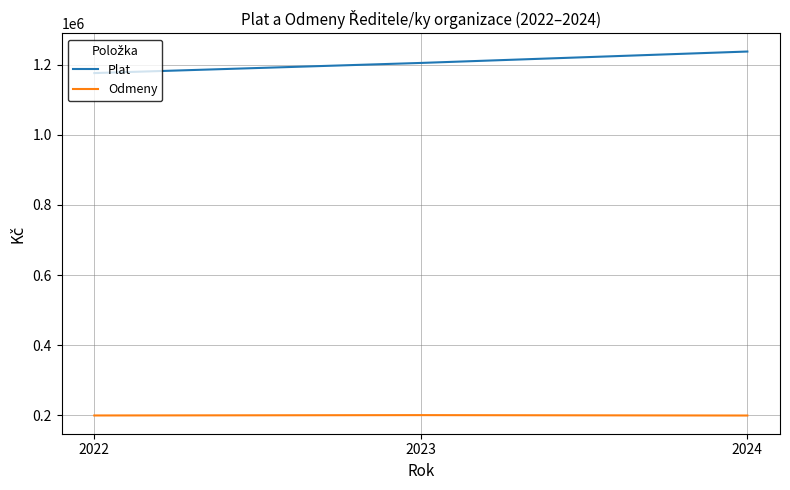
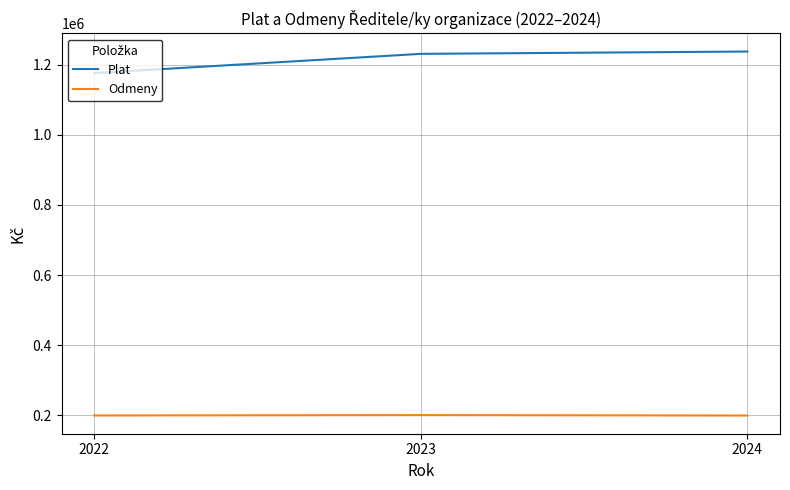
Plat, 2023: 1200000 -> 1230000
